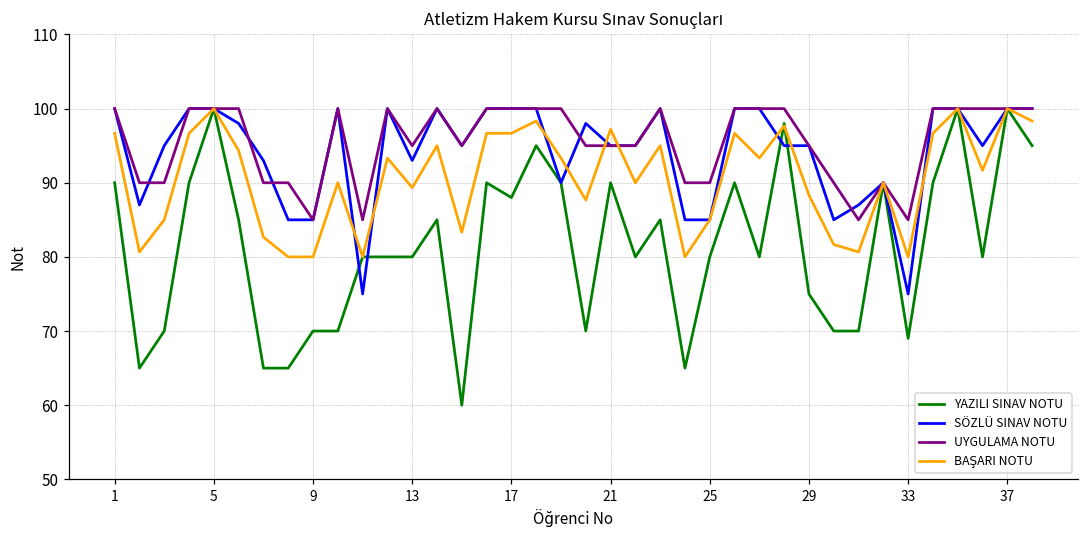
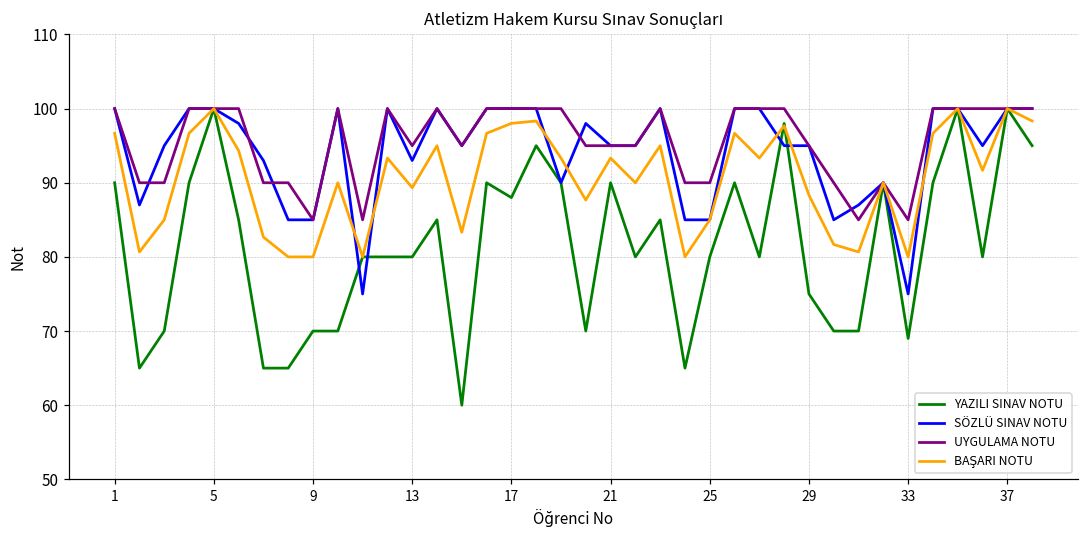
BAŞARI NOTU, 17: 97 -> 98
BAŞARI NOTU, 21: 97 -> 93
